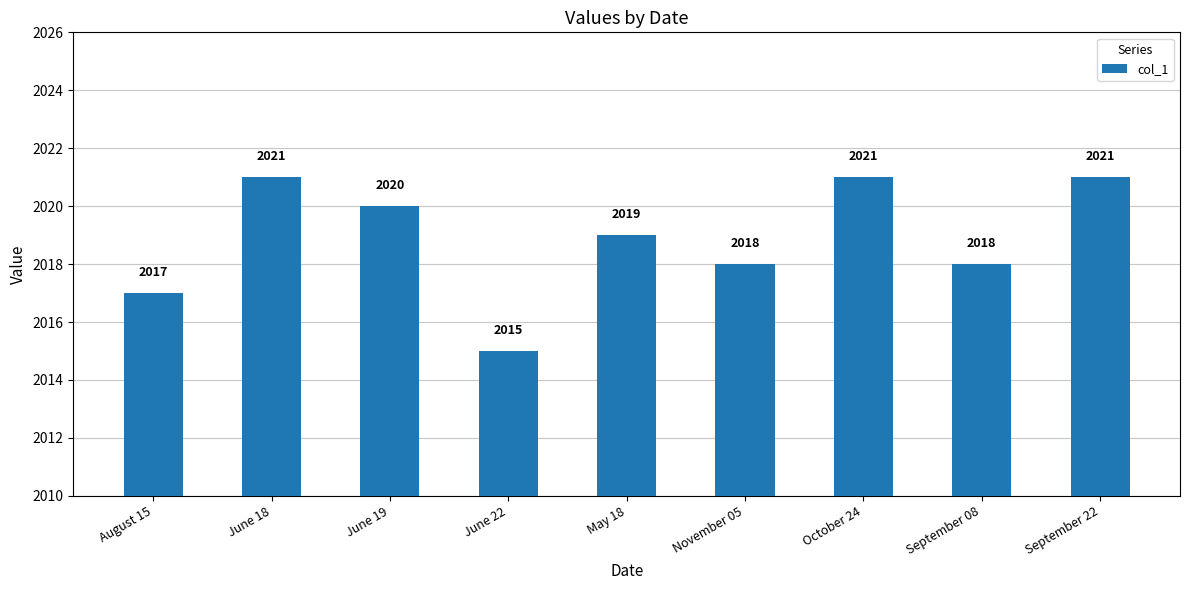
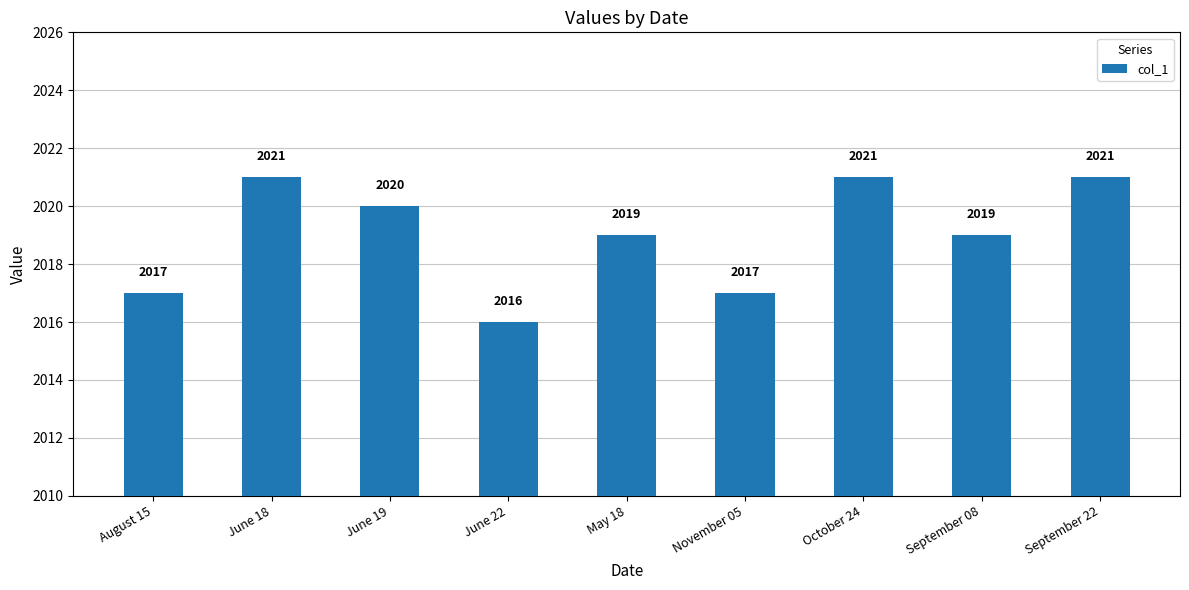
June 22: 2015 -> 2016
November 05: 2018 -> 2017
September 08: 2018 -> 2019
